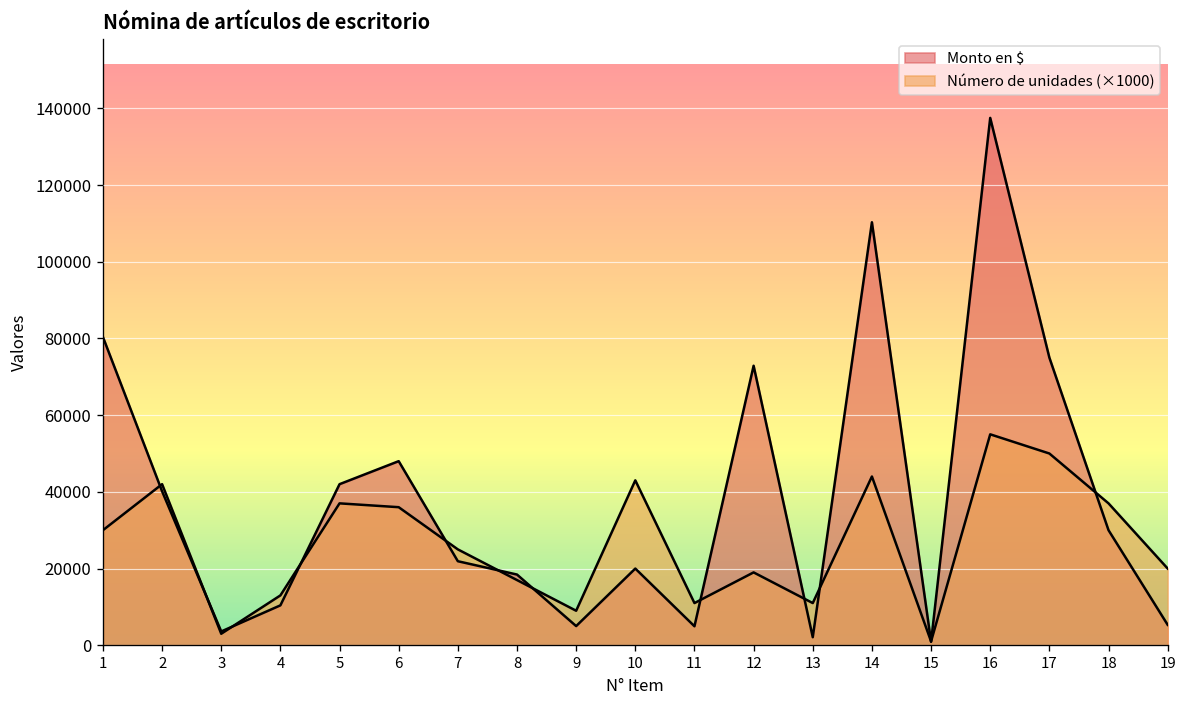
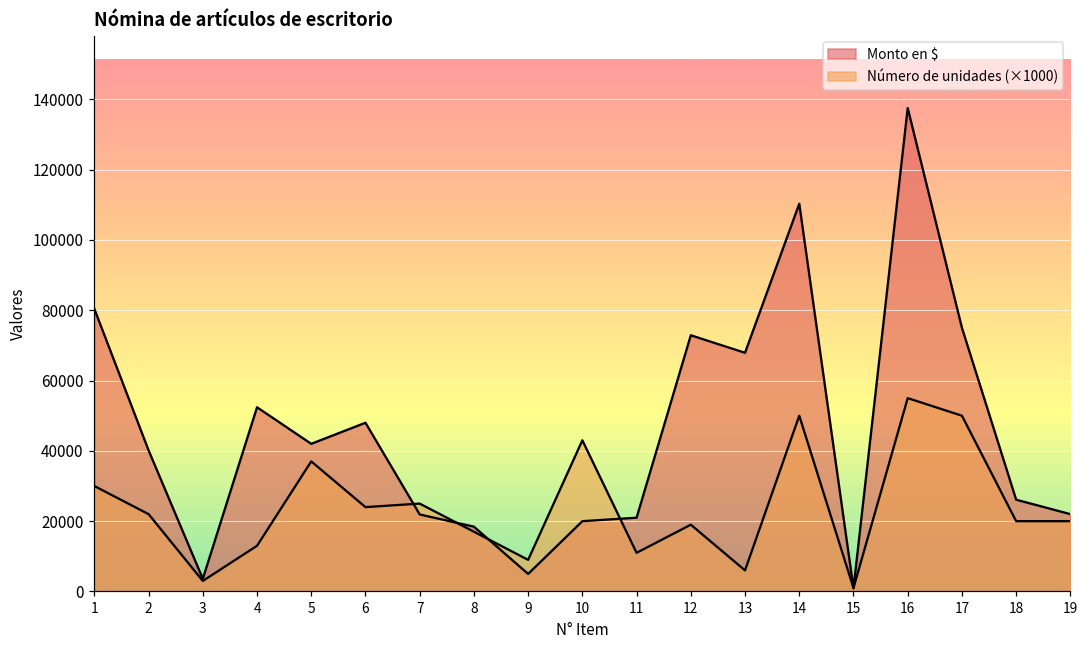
Número de unidades (×1000), 2: 42000 -> 22000
Monto en $, 4: 10000 -> 52000
Número de unidades (×1000), 6: 36000 -> 24000
Monto en $, 11: 5000 -> 21000
Monto en $, 13: 2000 -> 68000
Número de unidades (×1000), 13: 11000 -> 6000
Número de unidades (×1000), 14: 44000 -> 50000
Monto en $, 18: 30000 -> 26000
Número de unidades (×1000), 18: 37000 -> 20000
Monto en $, 19: 5000 -> 22000
